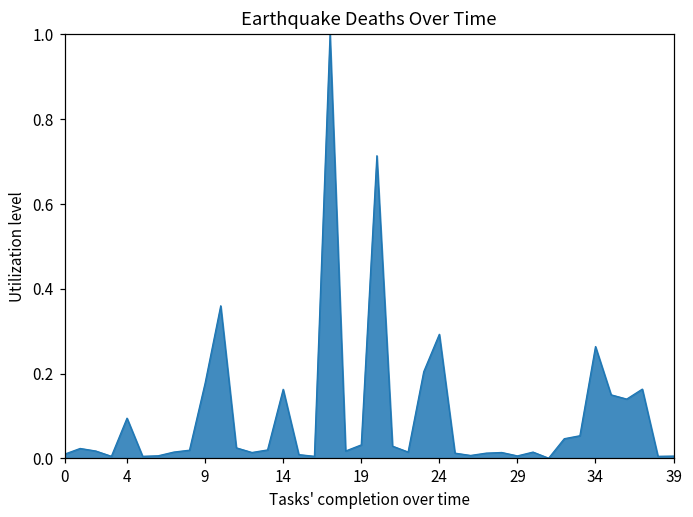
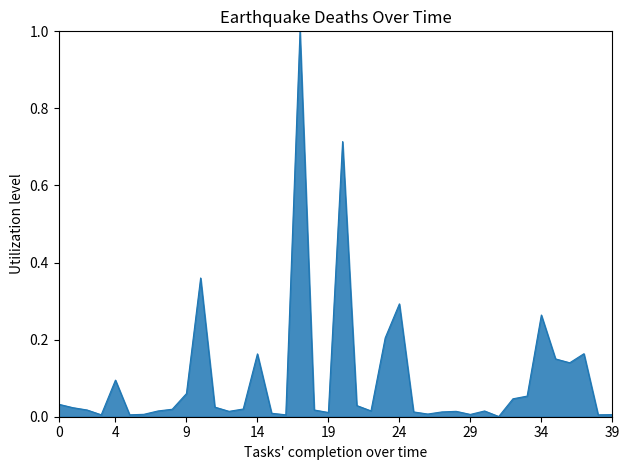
0: 0.01 -> 0.03
9: 0.18 -> 0.06
19: 0.03 -> 0.01
